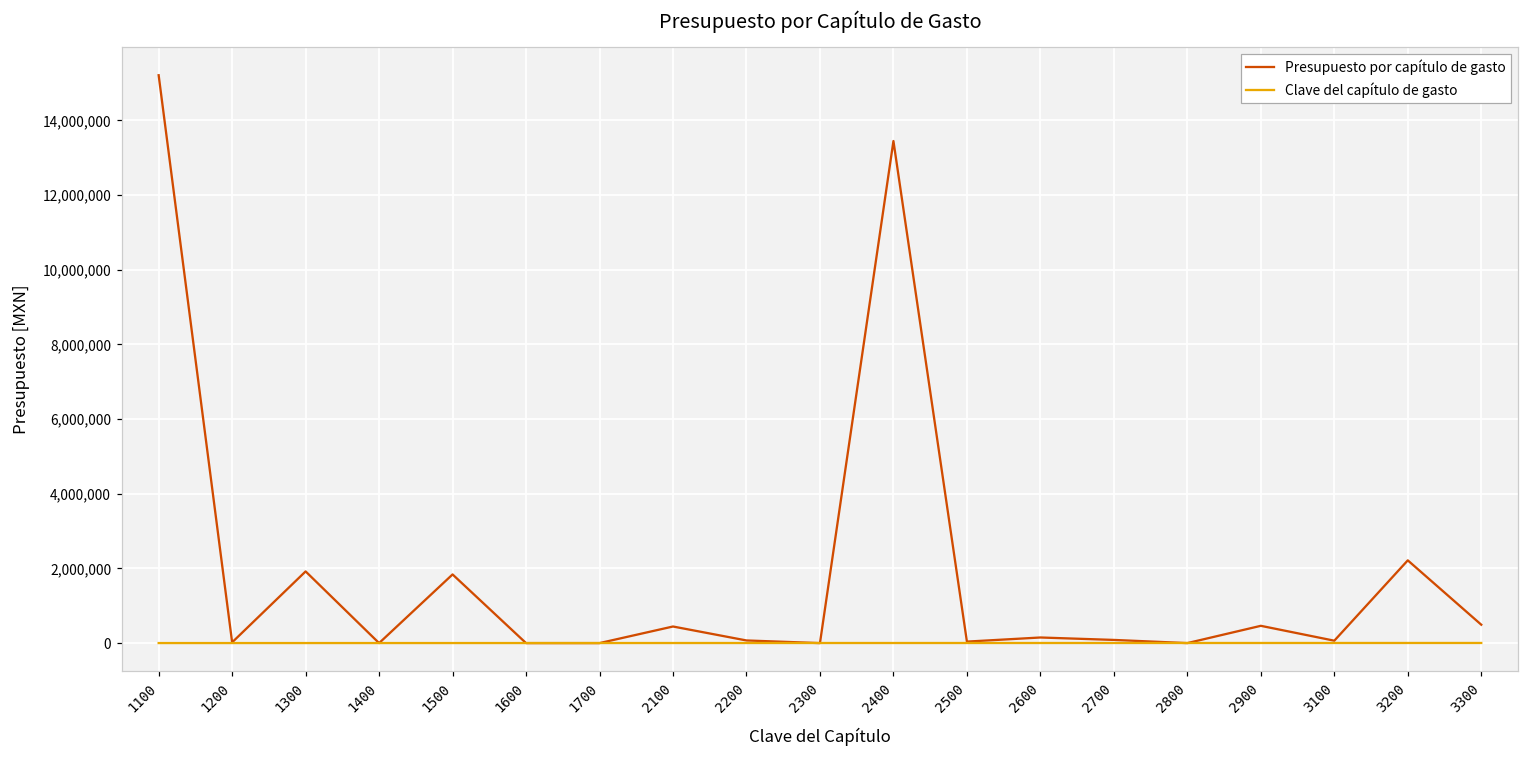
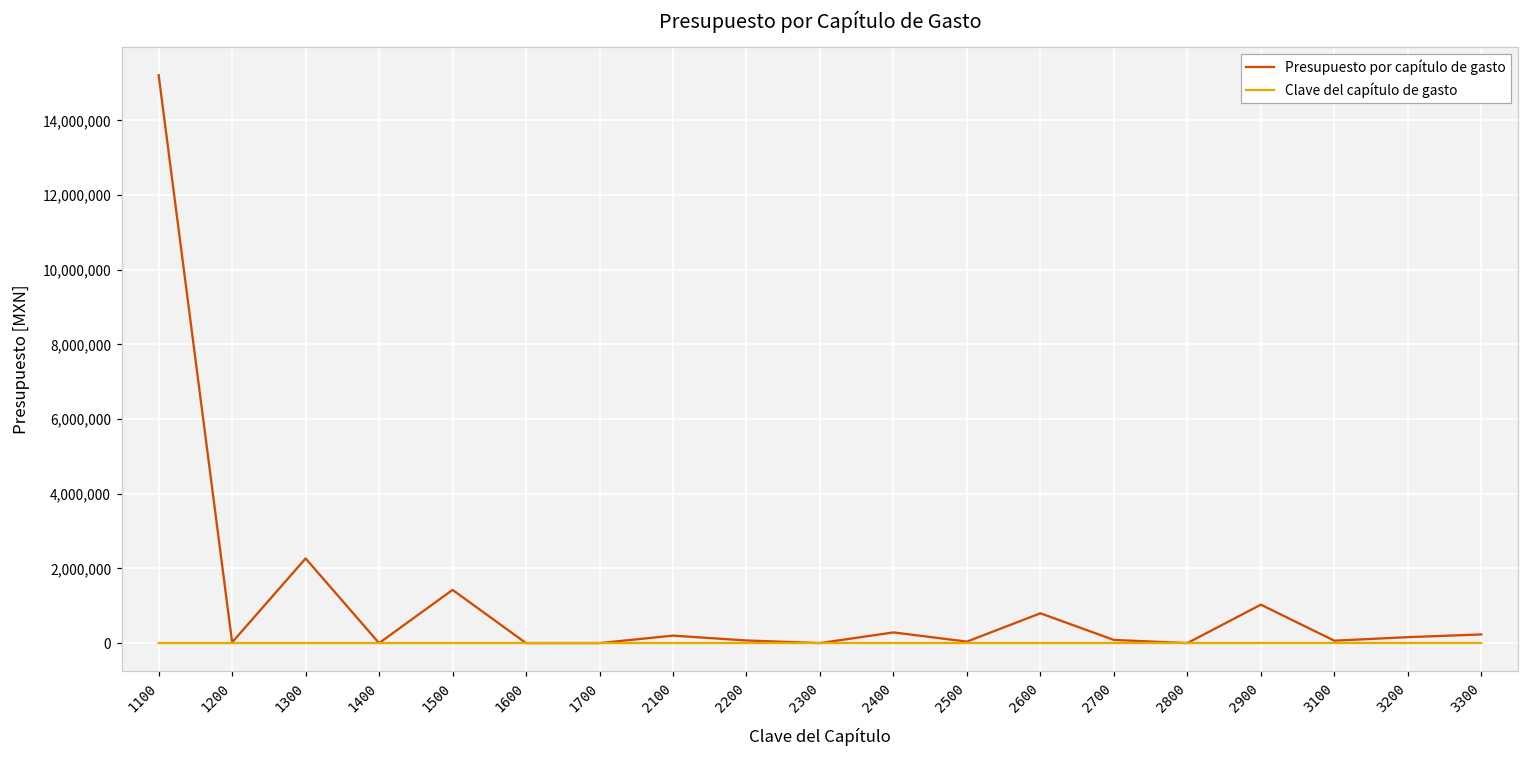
Presupuesto por capítulo de gasto, 1300: 1,900,000 -> 2,300,000
Presupuesto por capítulo de gasto, 1500: 1,800,000 -> 1,400,000
Presupuesto por capítulo de gasto, 2100: 400,000 -> 200,000
Presupuesto por capítulo de gasto, 2400: 13,400,000 -> 300,000
Presupuesto por capítulo de gasto, 2600: 200,000 -> 800,000
Presupuesto por capítulo de gasto, 2900: 500,000 -> 1,000,000
Presupuesto por capítulo de gasto, 3200: 2,200,000 -> 200,000
Presupuesto por capítulo de gasto, 3300: 500,000 -> 200,000
